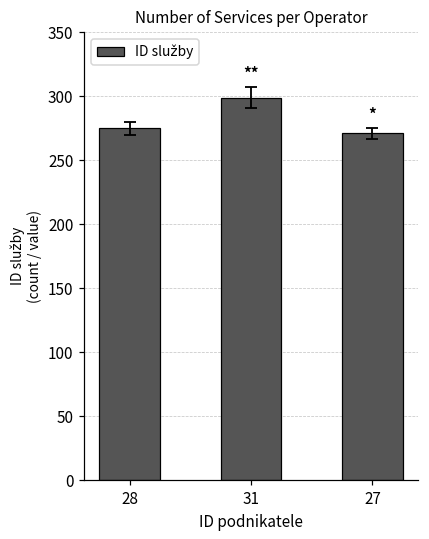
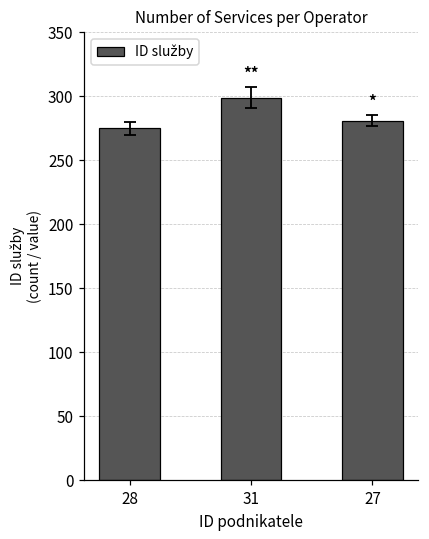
ID služby, 27: 271 -> 281
